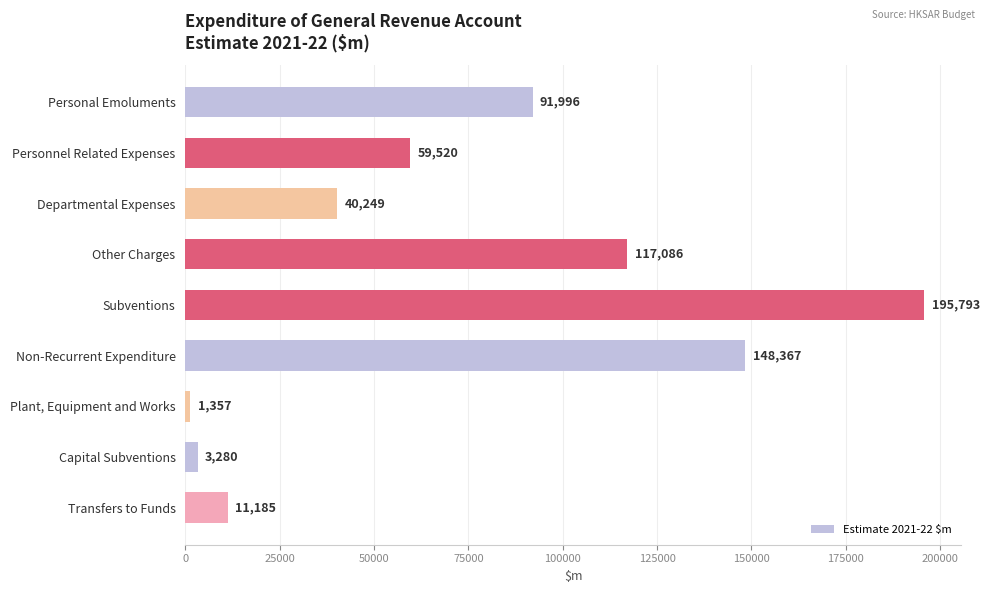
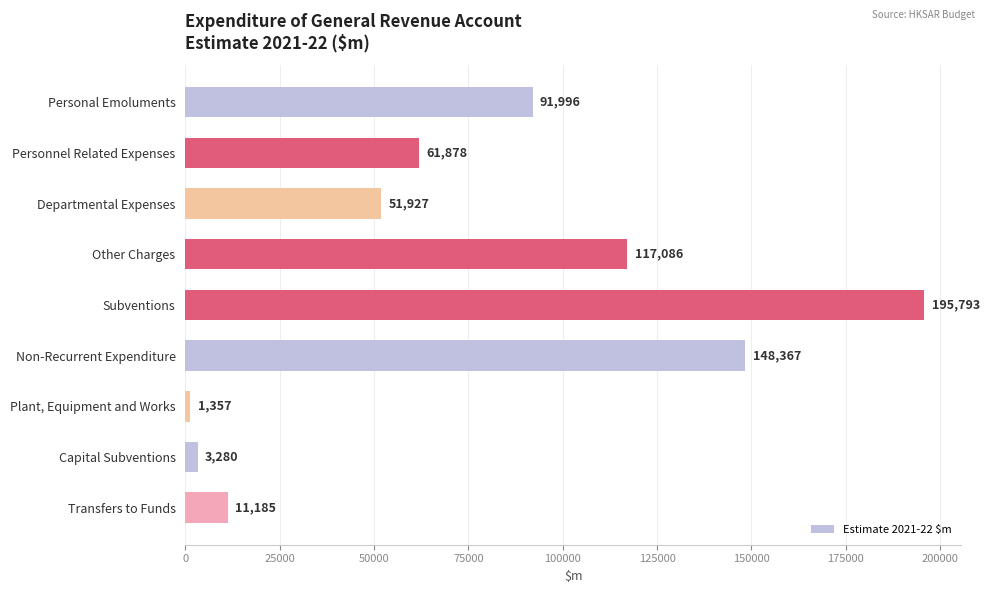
Personnel Related Expenses: 59,520 -> 61,878
Departmental Expenses: 40,249 -> 51,927
